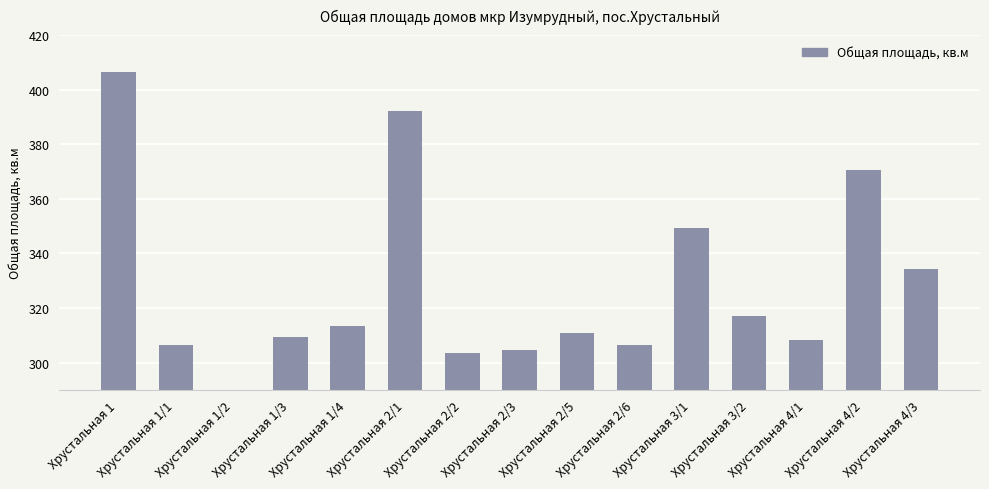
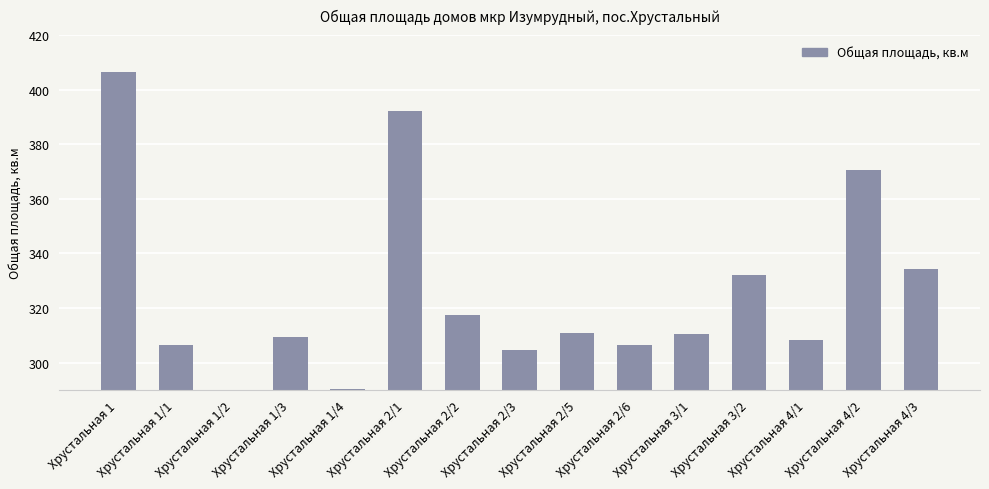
Хрустальная 1/4: 313 -> 290
Хрустальная 2/2: 303 -> 318
Хрустальная 3/1: 349 -> 310
Хрустальная 3/2: 317 -> 332
